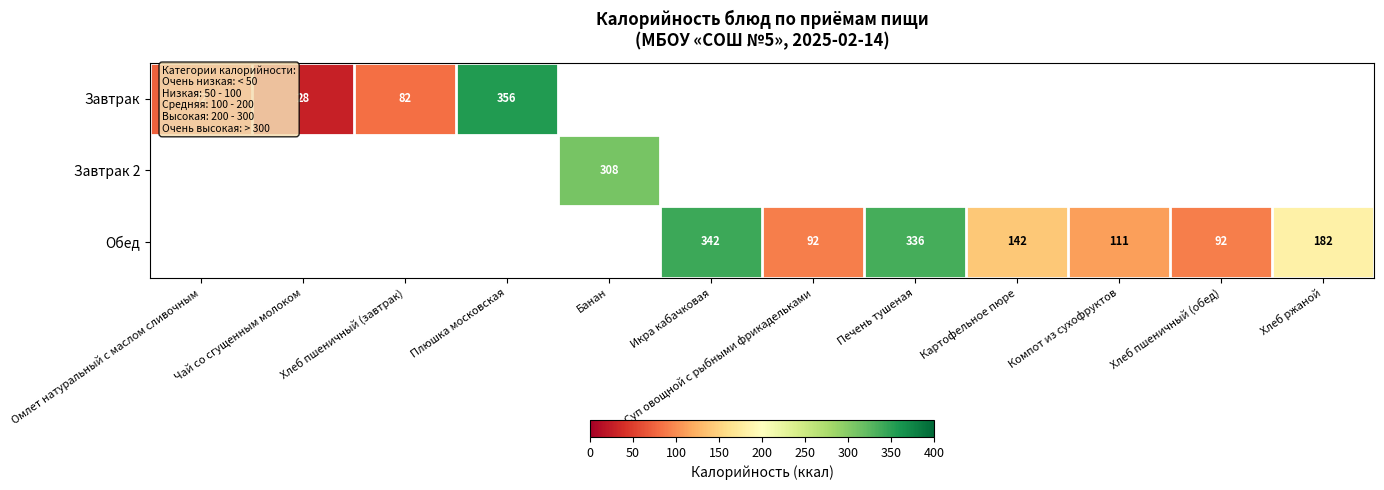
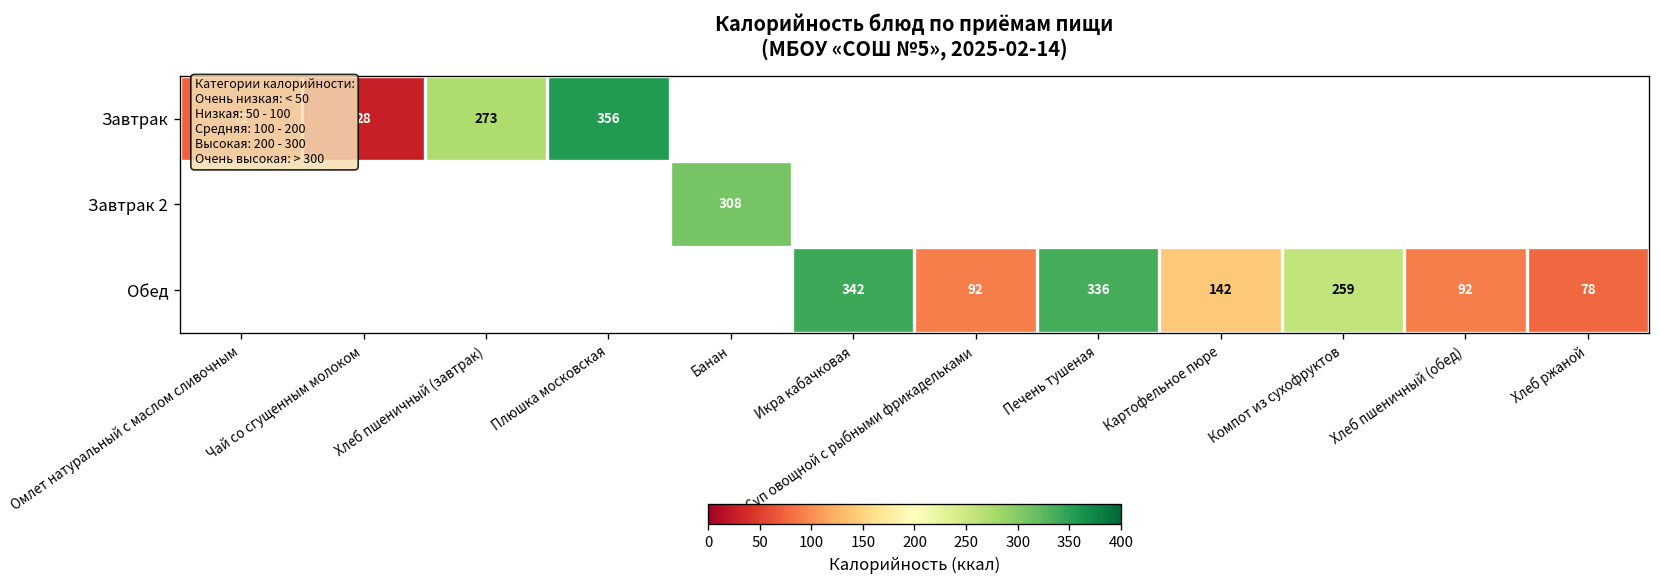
Завтрак, Хлеб пшеничный (завтрак): 82 -> 273
Обед, Компот из сухофруктов: 111 -> 259
Обед, Хлеб ржаной: 182 -> 78
